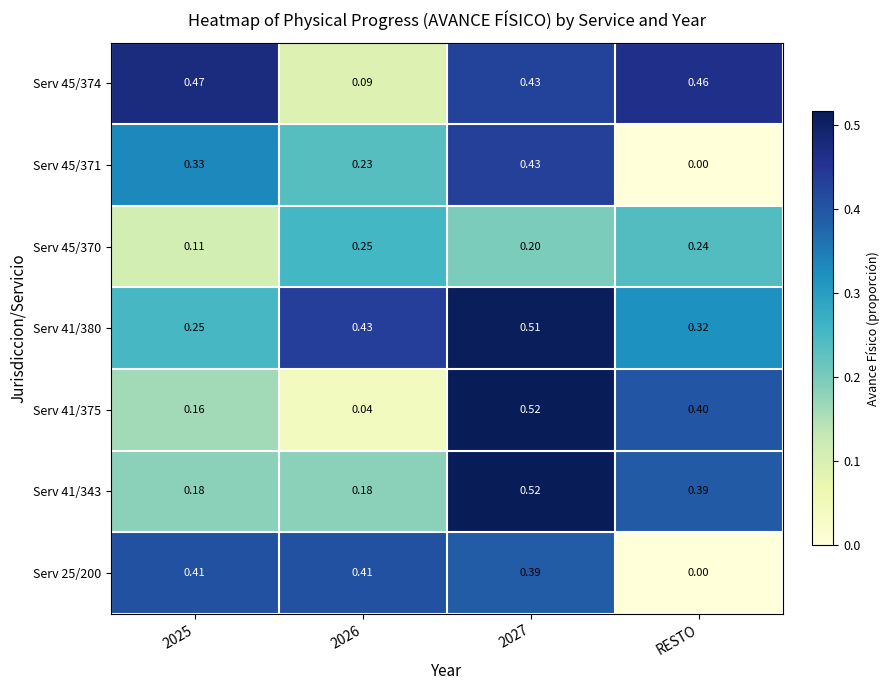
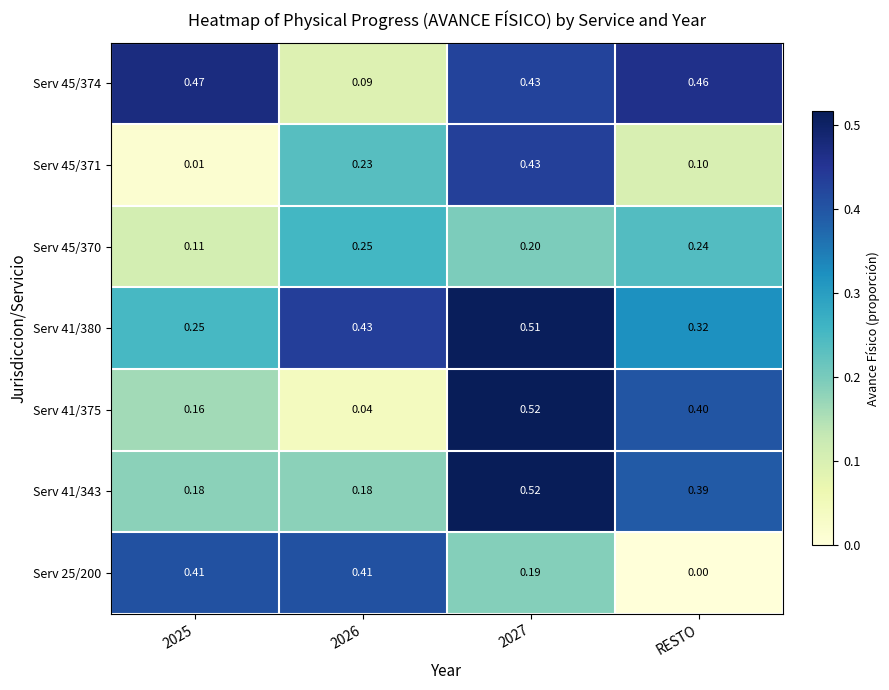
Serv 45/371, 2025: 0.33 -> 0.01
Serv 45/371, RESTO: 0.00 -> 0.10
Serv 25/200, 2027: 0.39 -> 0.19
